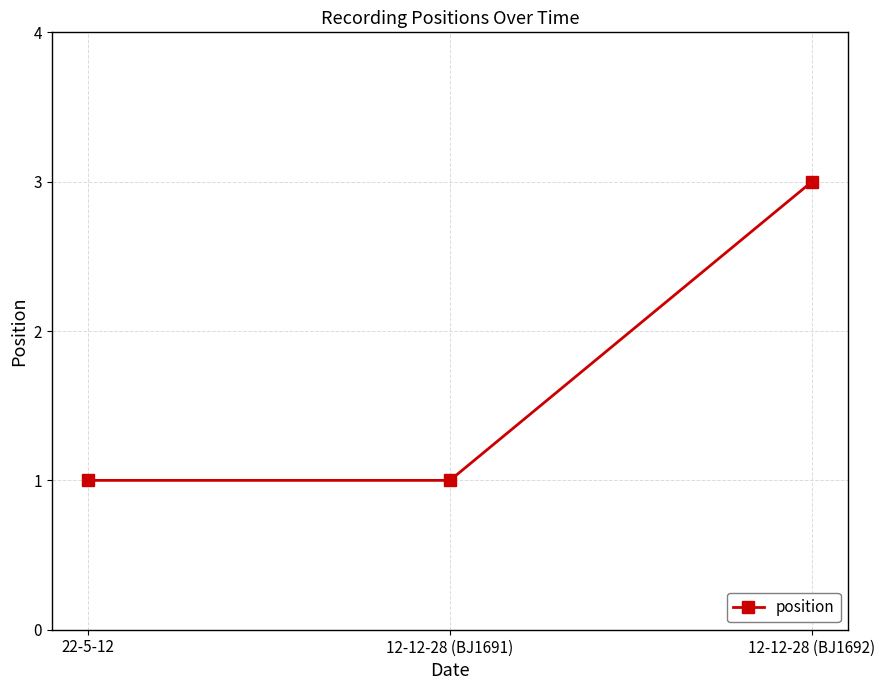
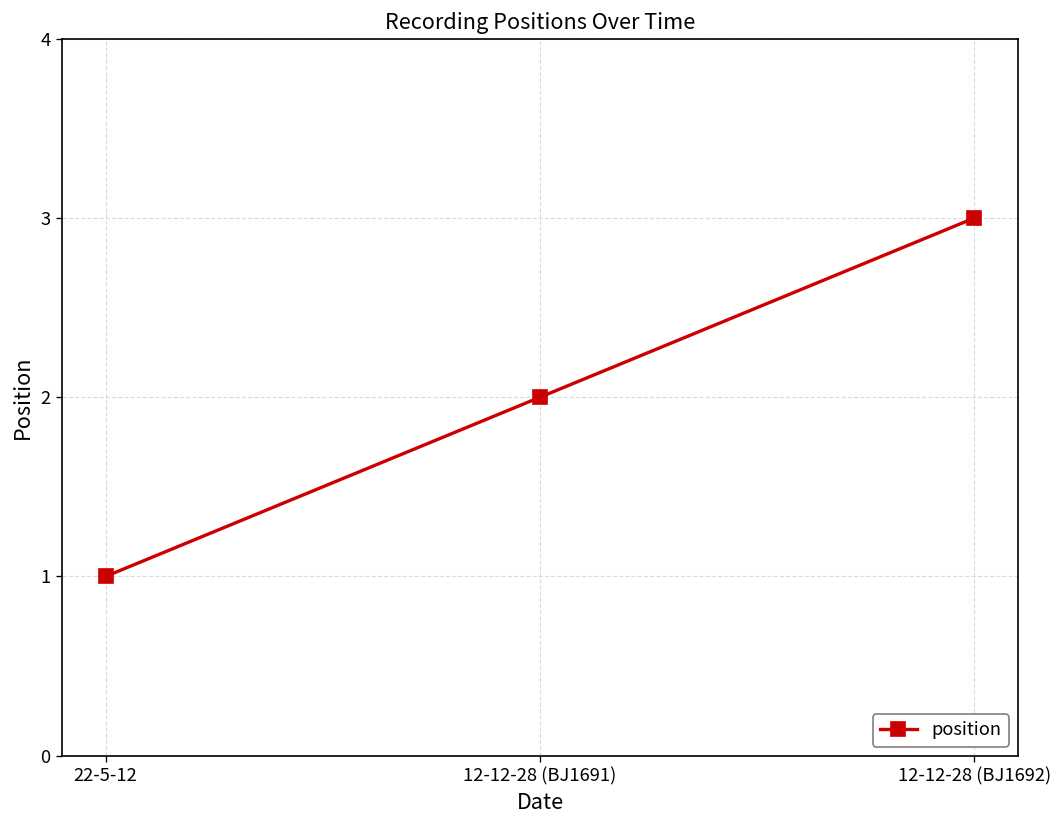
12-12-28 (BJ1691): 1 -> 2
